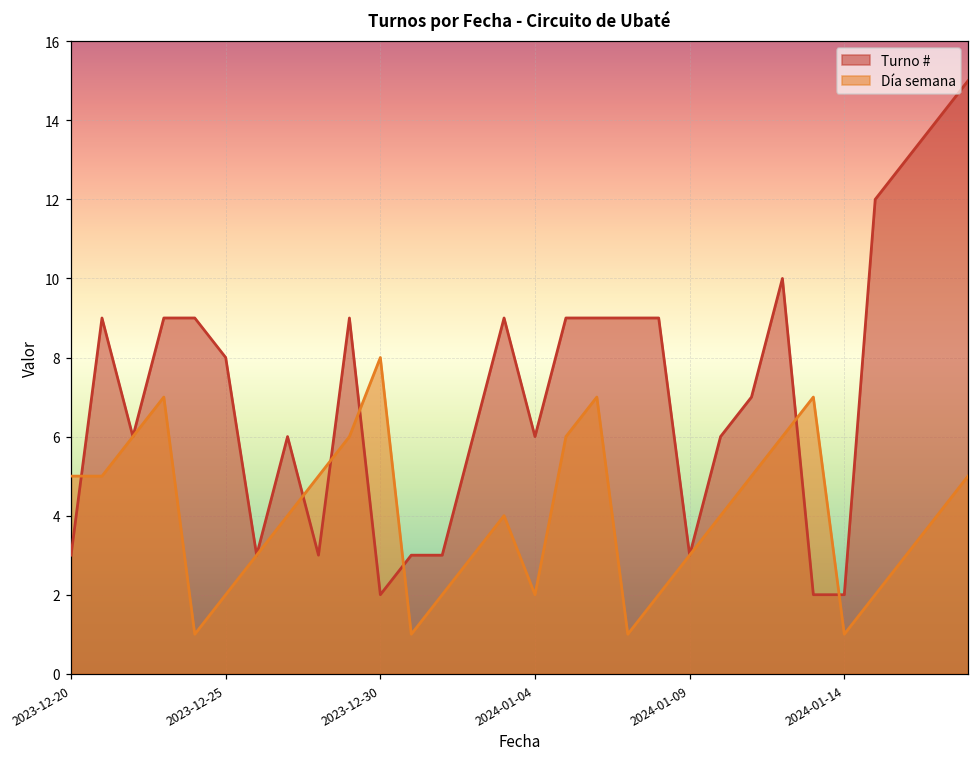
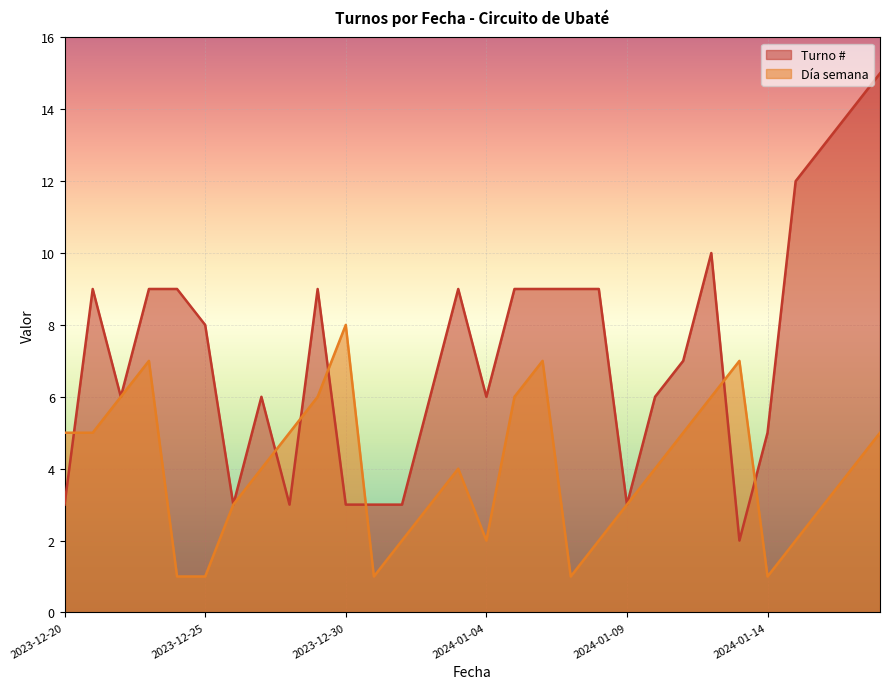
Día semana, 2023-12-25: 2 -> 1
Turno #, 2023-12-30: 2 -> 3
Turno #, 2024-01-14: 2 -> 5
